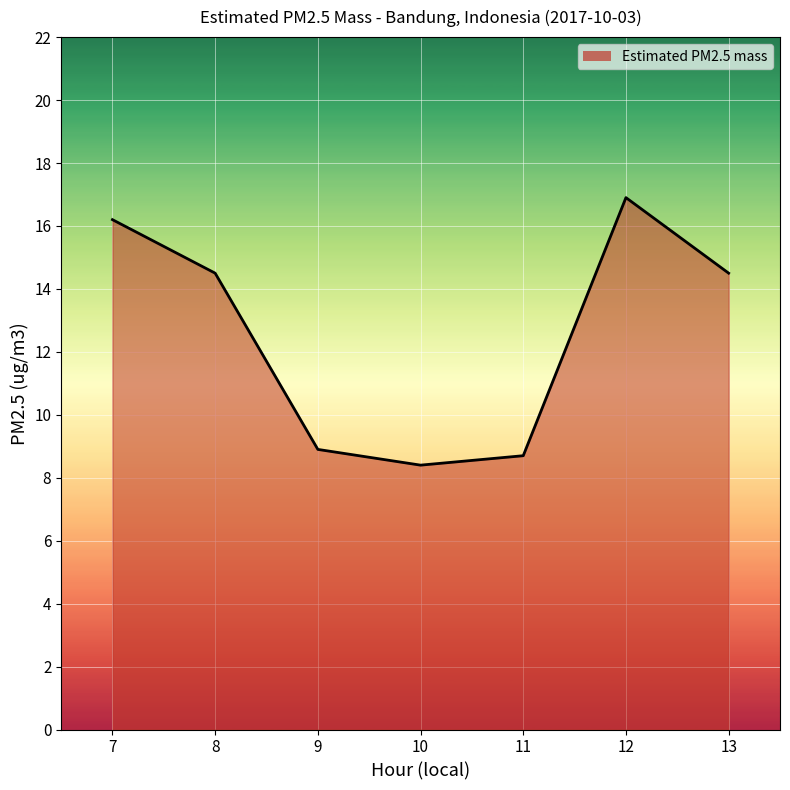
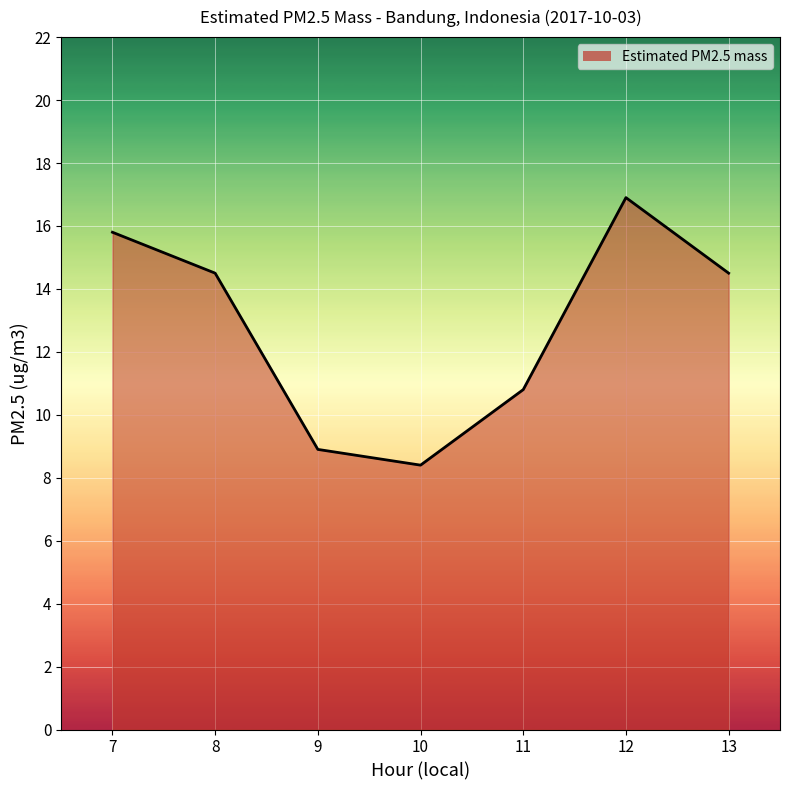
7: 16.2 -> 15.8
11: 8.7 -> 10.8
